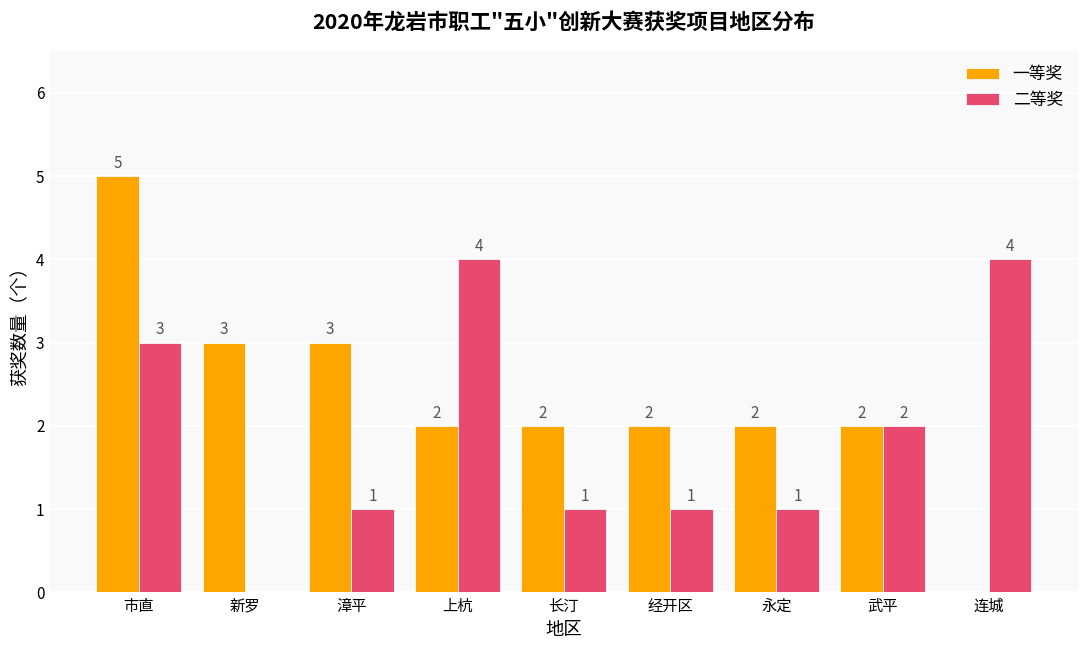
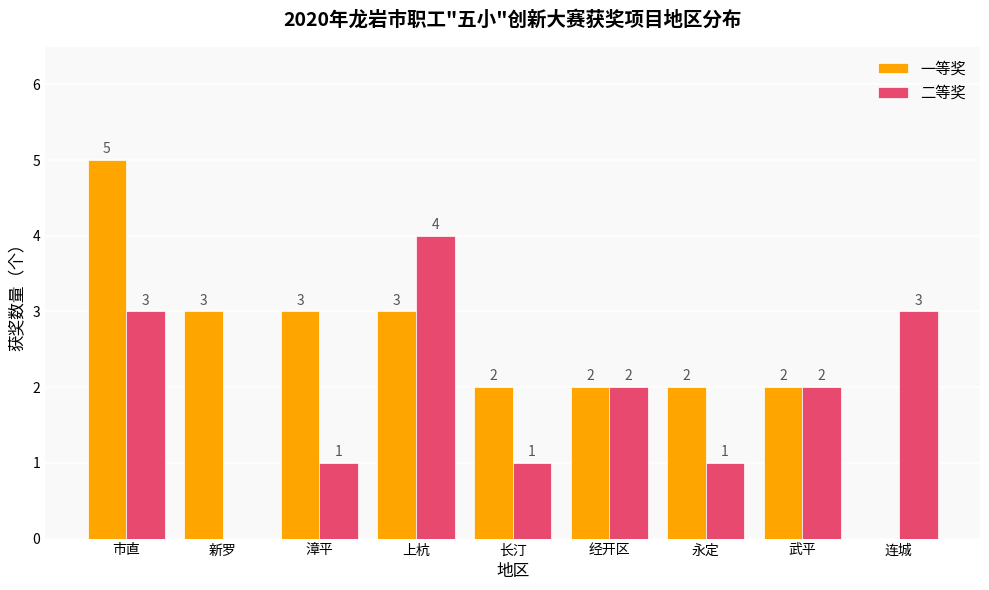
一等奖, 上杭: 2 -> 3
二等奖, 经开区: 1 -> 2
二等奖, 连城: 4 -> 3
